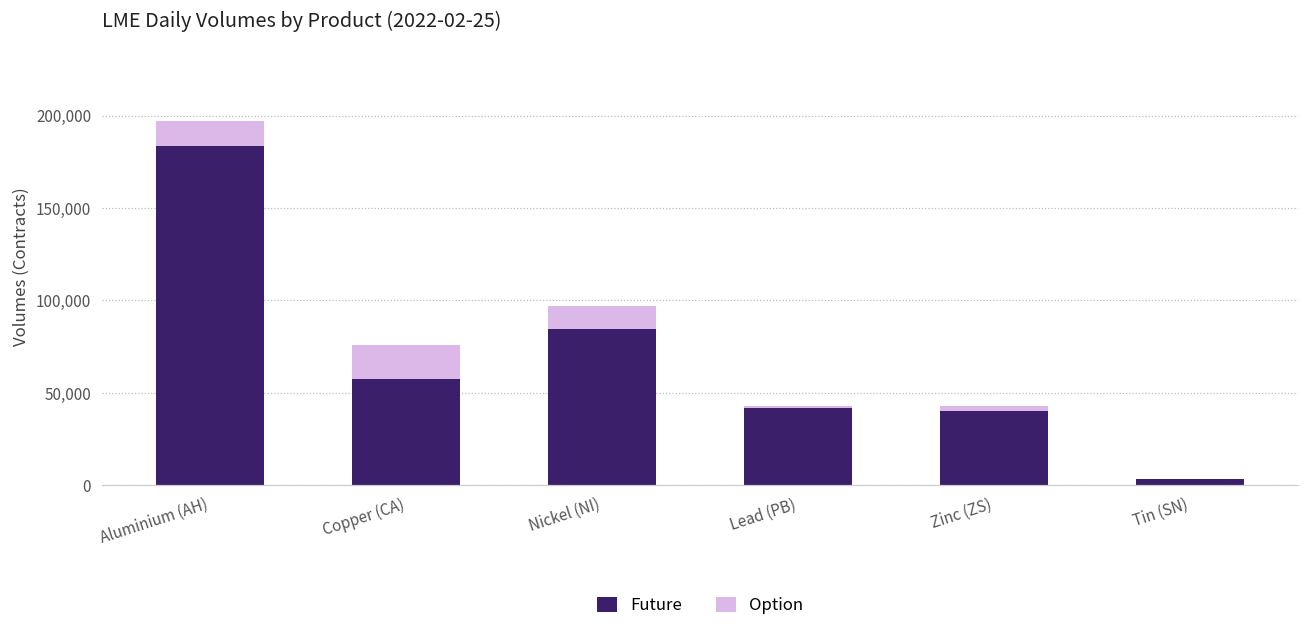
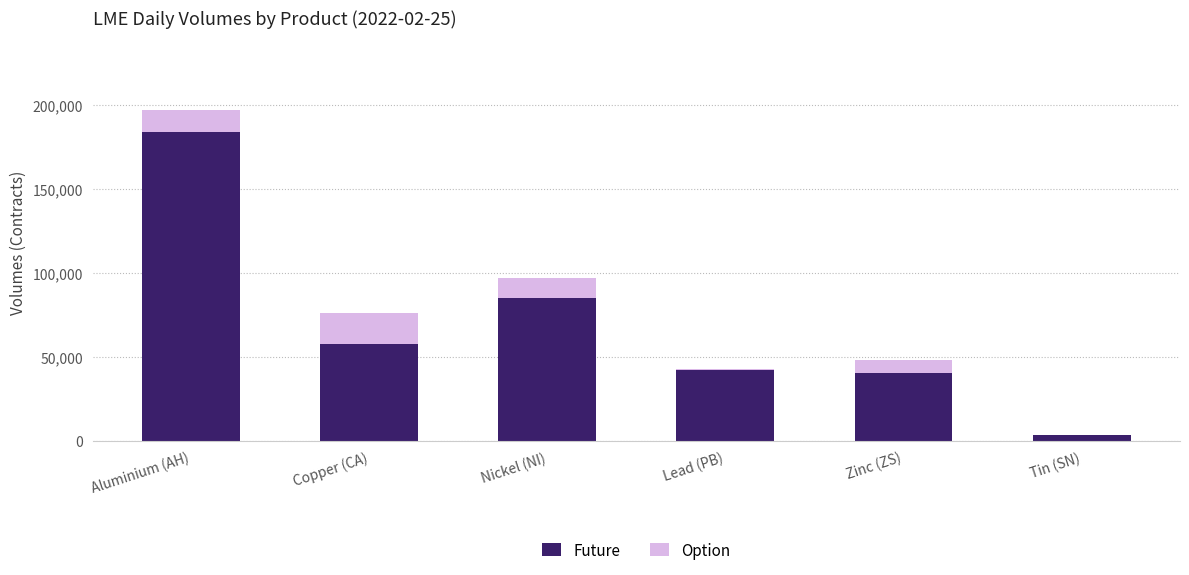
Option, Zinc (ZS): 3,000 -> 8,000
